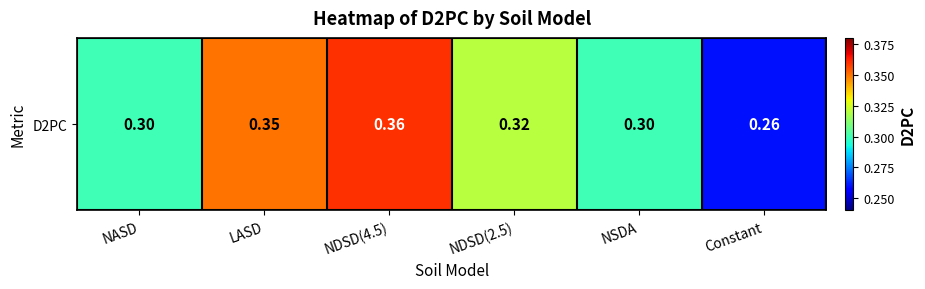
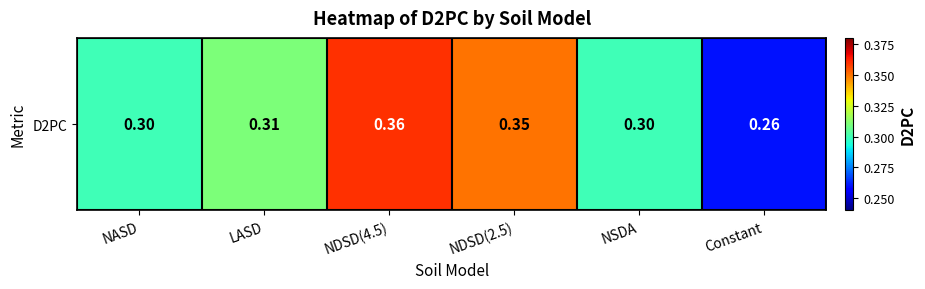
D2PC, LASD: 0.35 -> 0.31
D2PC, NDSD(2.5): 0.32 -> 0.35
